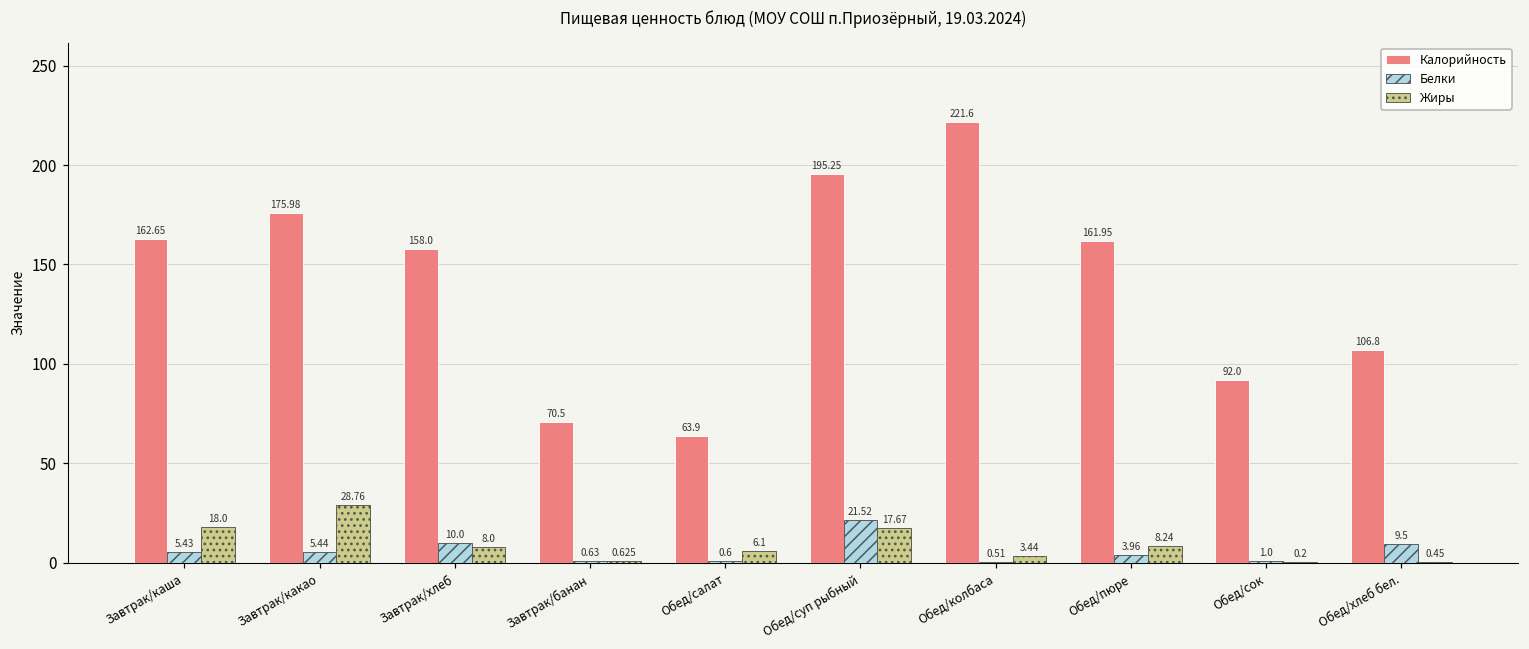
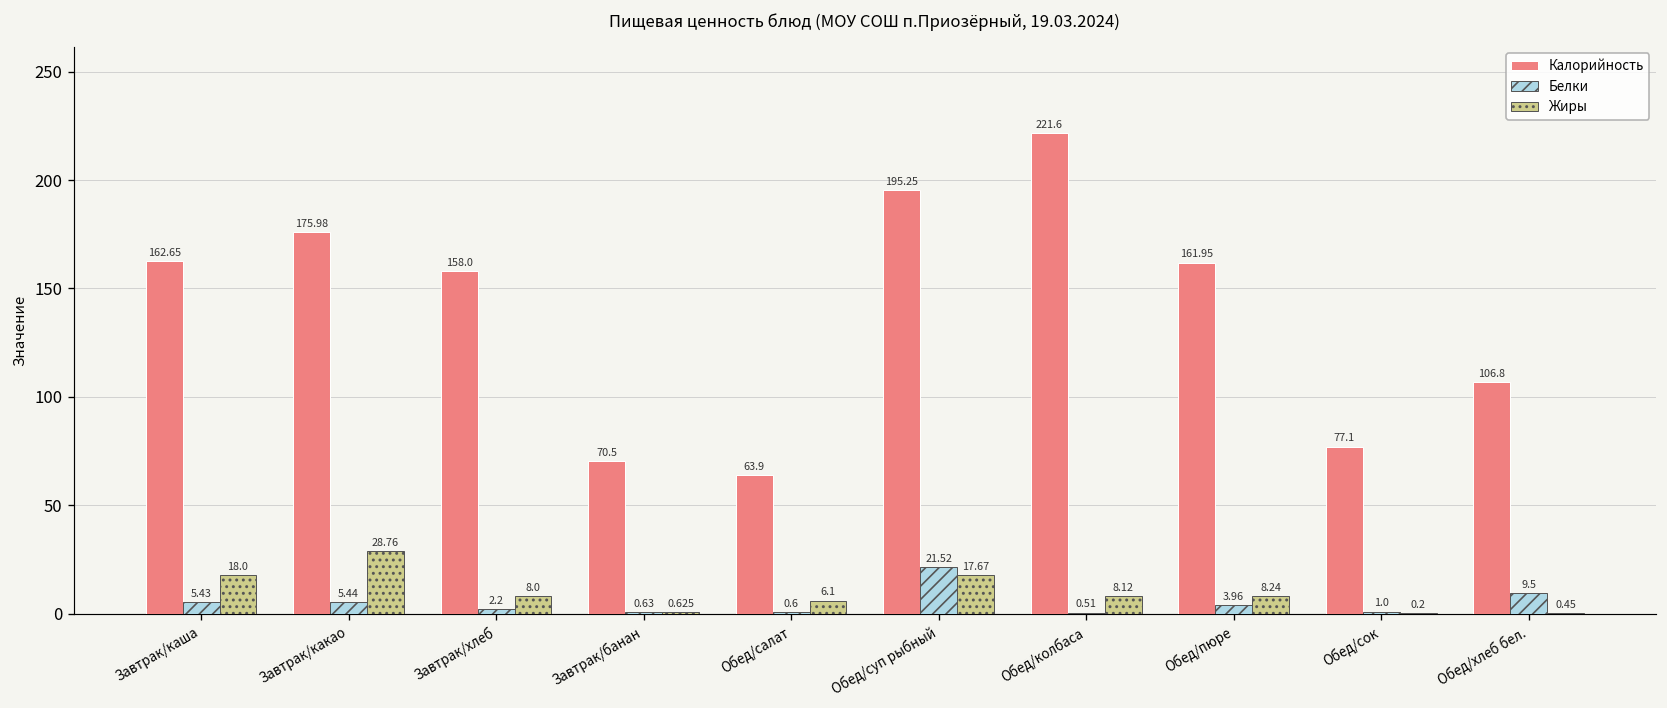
Белки, Завтрак/хлеб: 10.0 -> 2.2
Жиры, Обед/колбаса: 3.44 -> 8.12
Калорийность, Обед/сок: 92.0 -> 77.1
